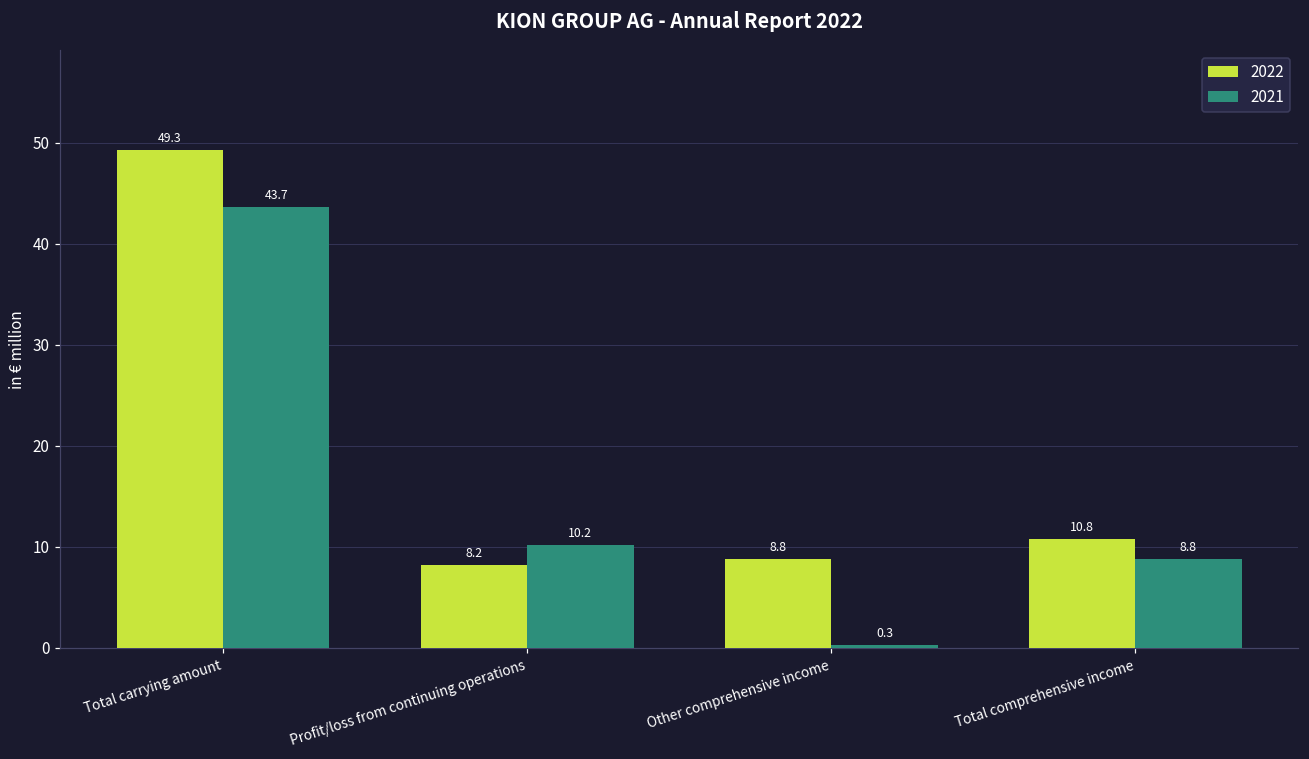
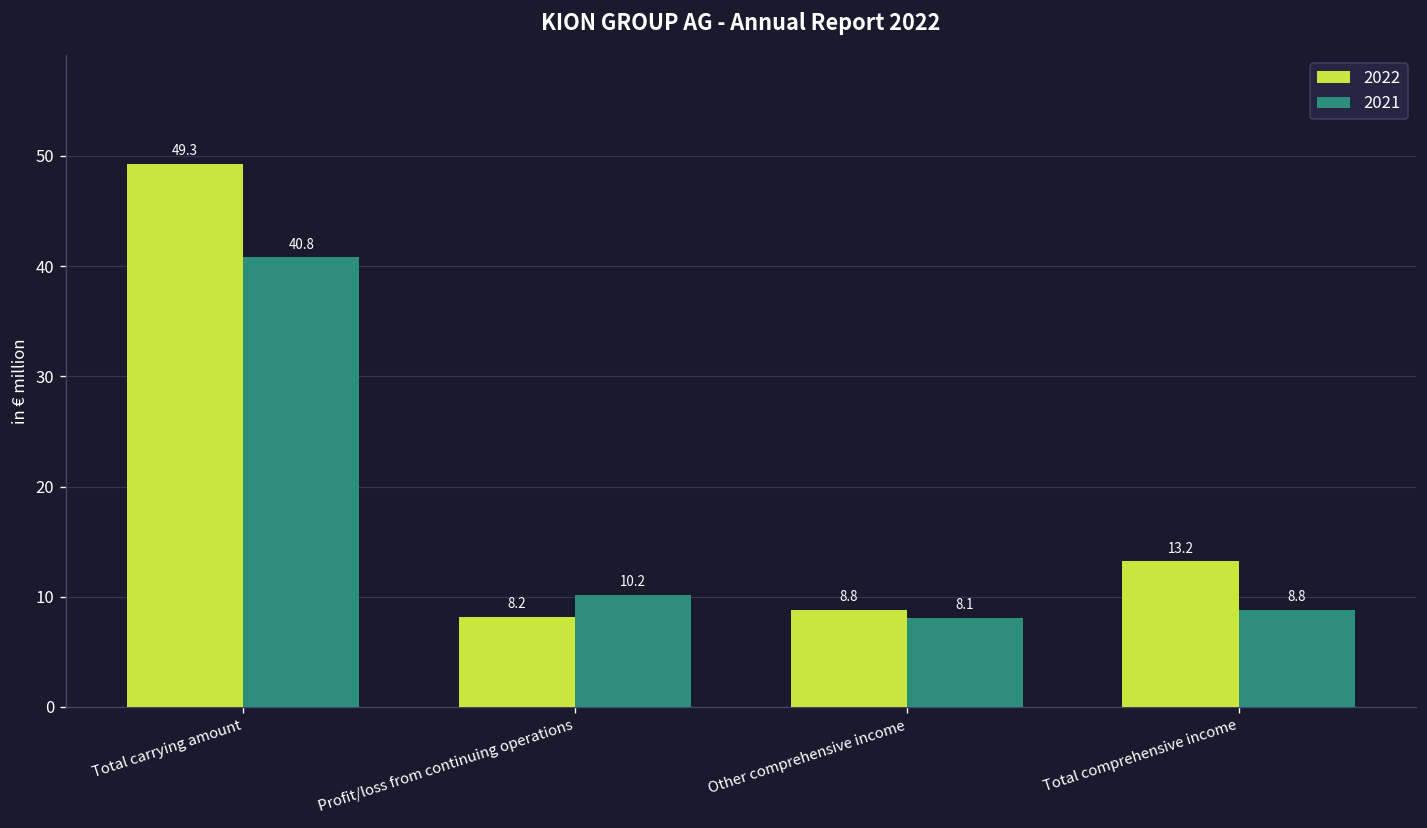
2021, Total carrying amount: 43.7 -> 40.8
2021, Other comprehensive income: 0.3 -> 8.1
2022, Total comprehensive income: 10.8 -> 13.2
